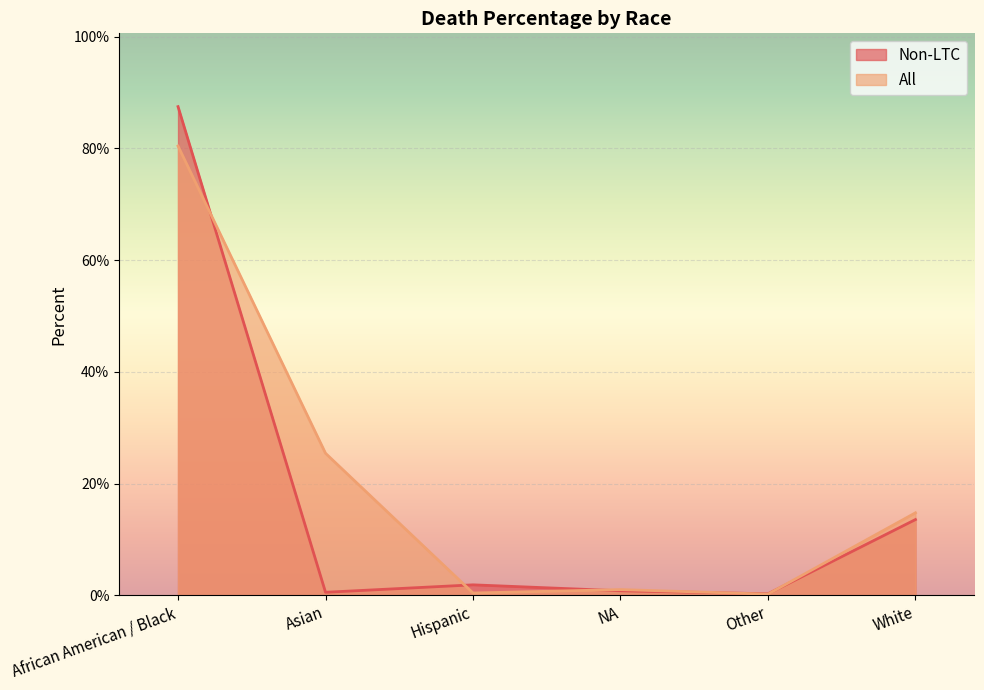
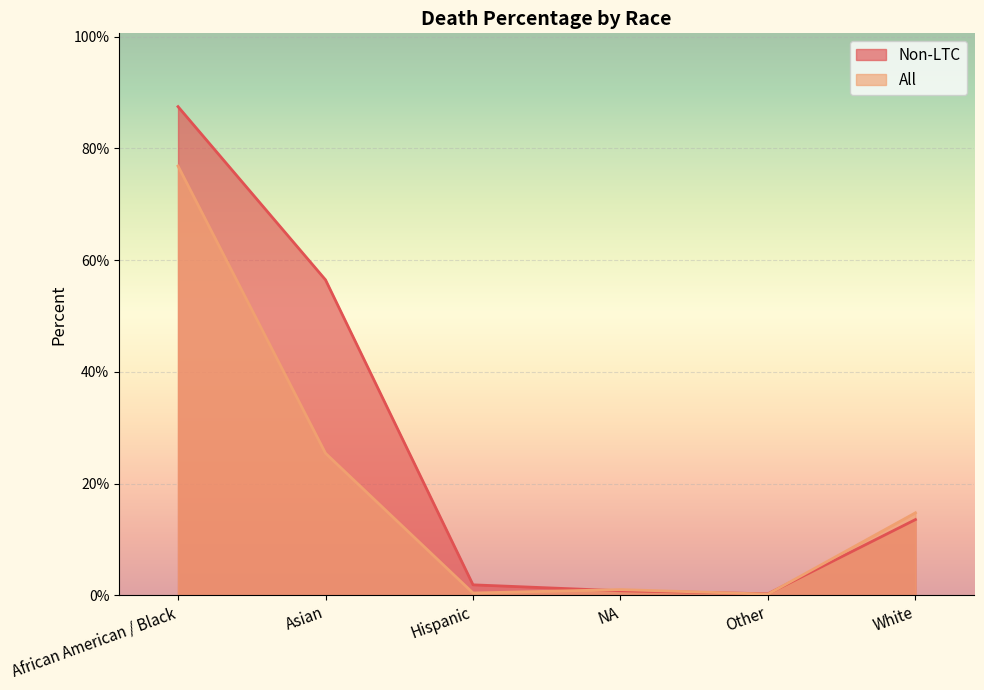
All, African American / Black: 80% -> 77%
Non-LTC, Asian: 1% -> 56%
